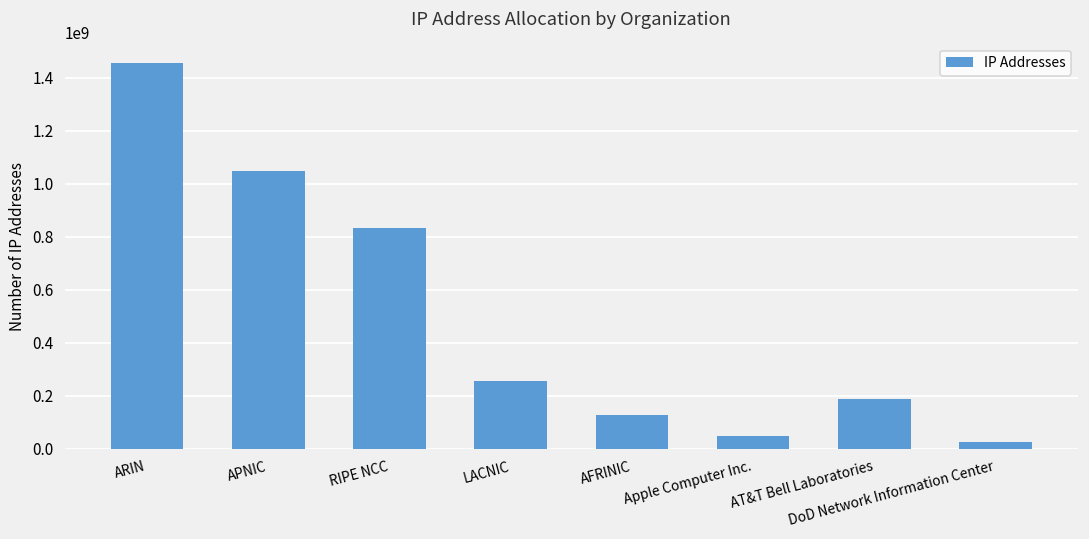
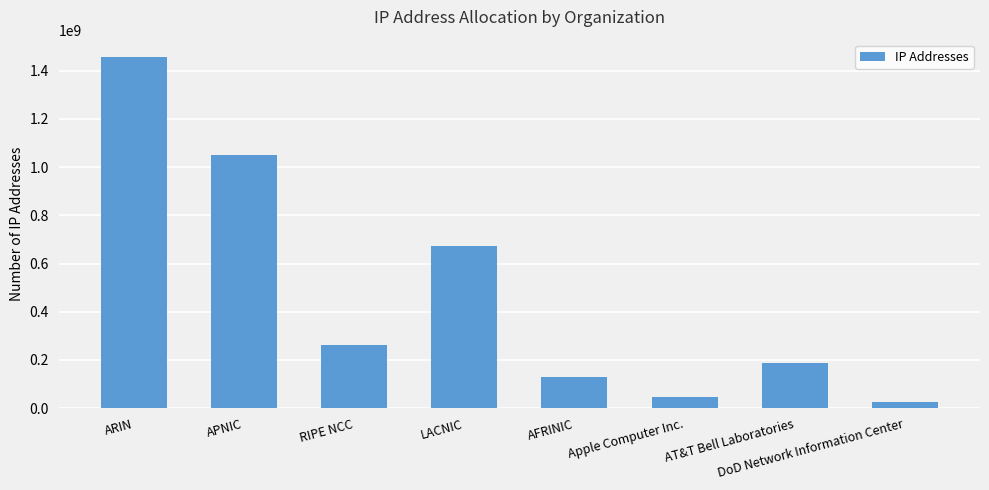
RIPE NCC: 830000000 -> 260000000
LACNIC: 260000000 -> 670000000
